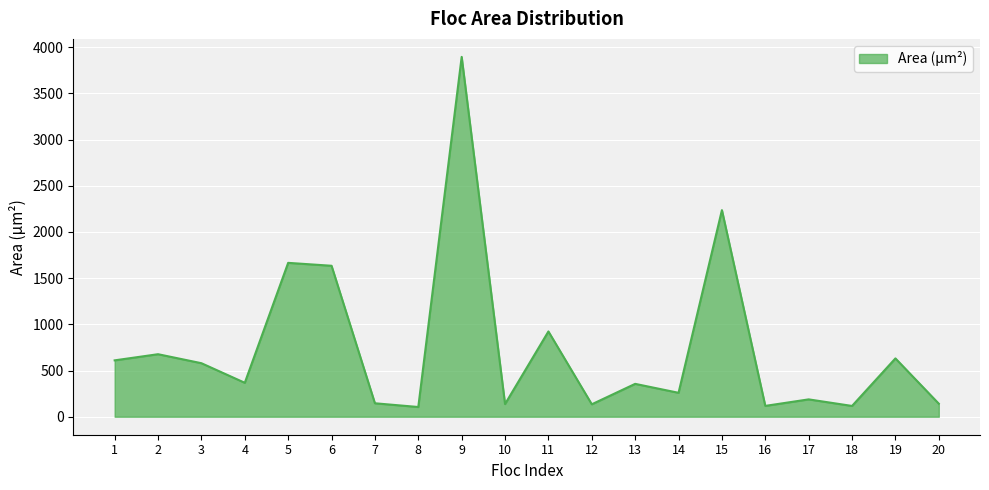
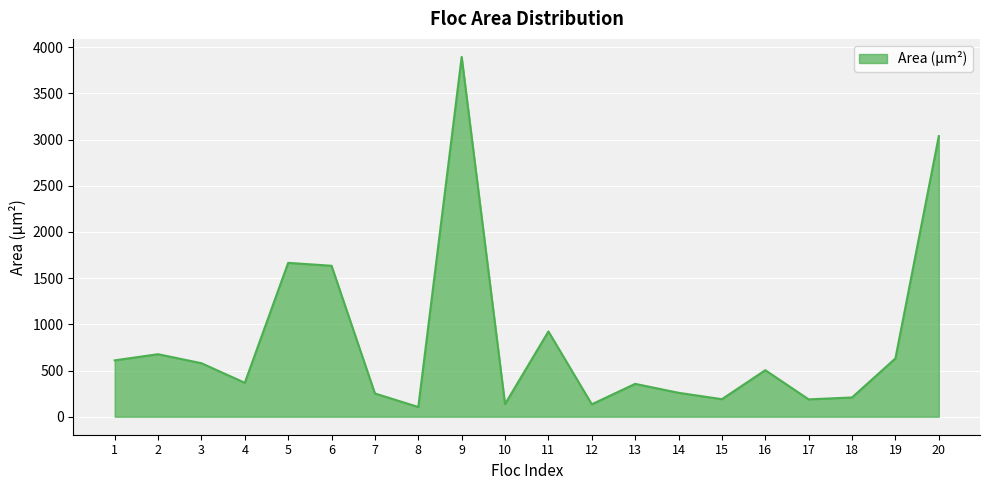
7: 100 -> 300
15: 2200 -> 200
16: 100 -> 500
18: 100 -> 200
20: 100 -> 3000
